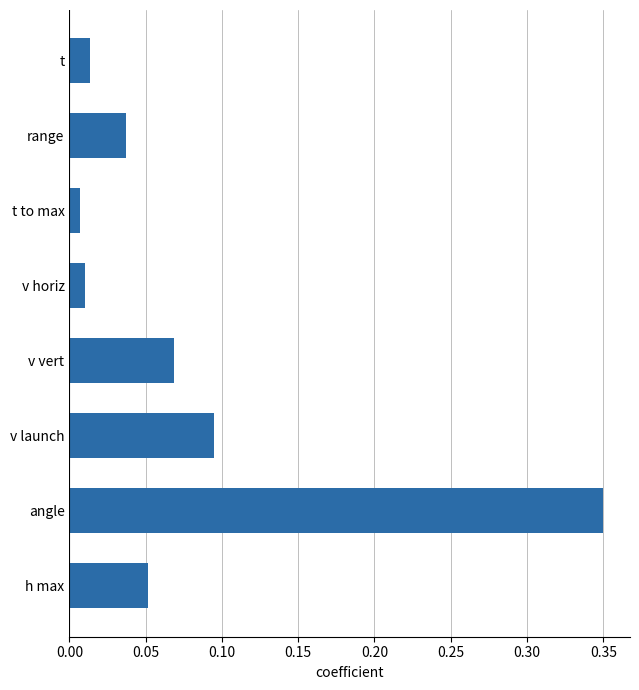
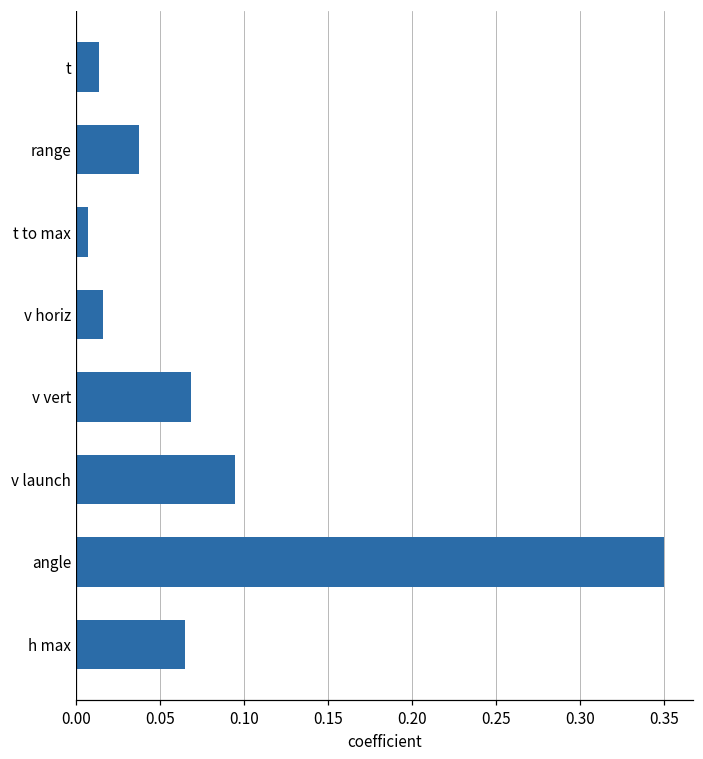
v horiz: 0.010 -> 0.016
h max: 0.051 -> 0.065
